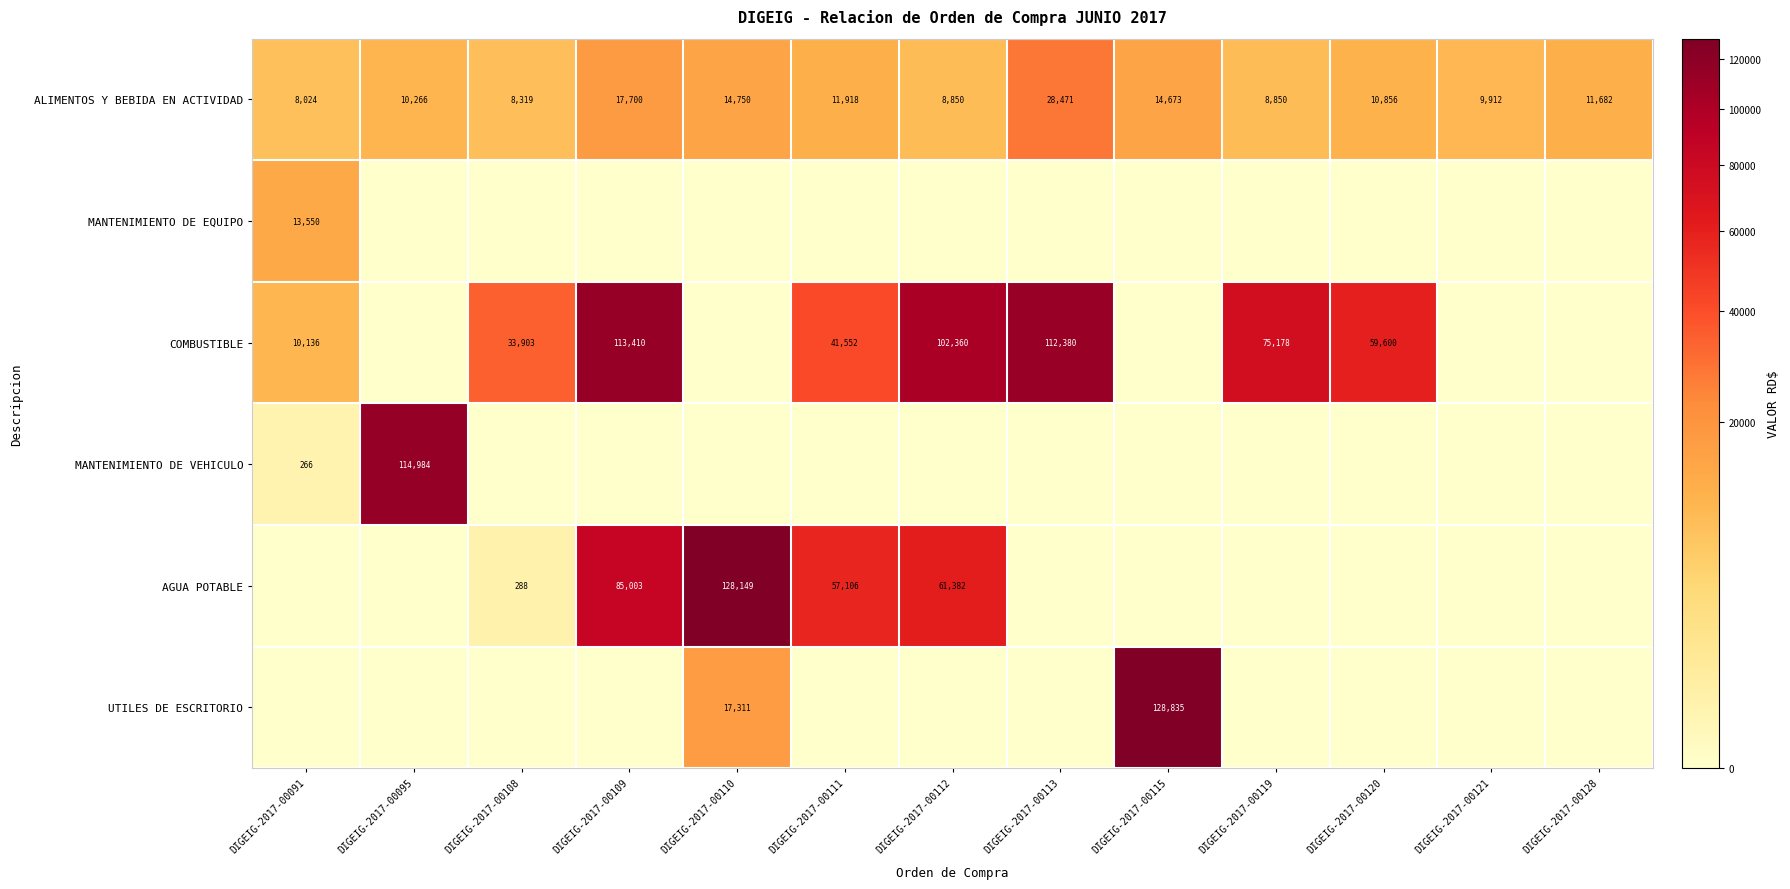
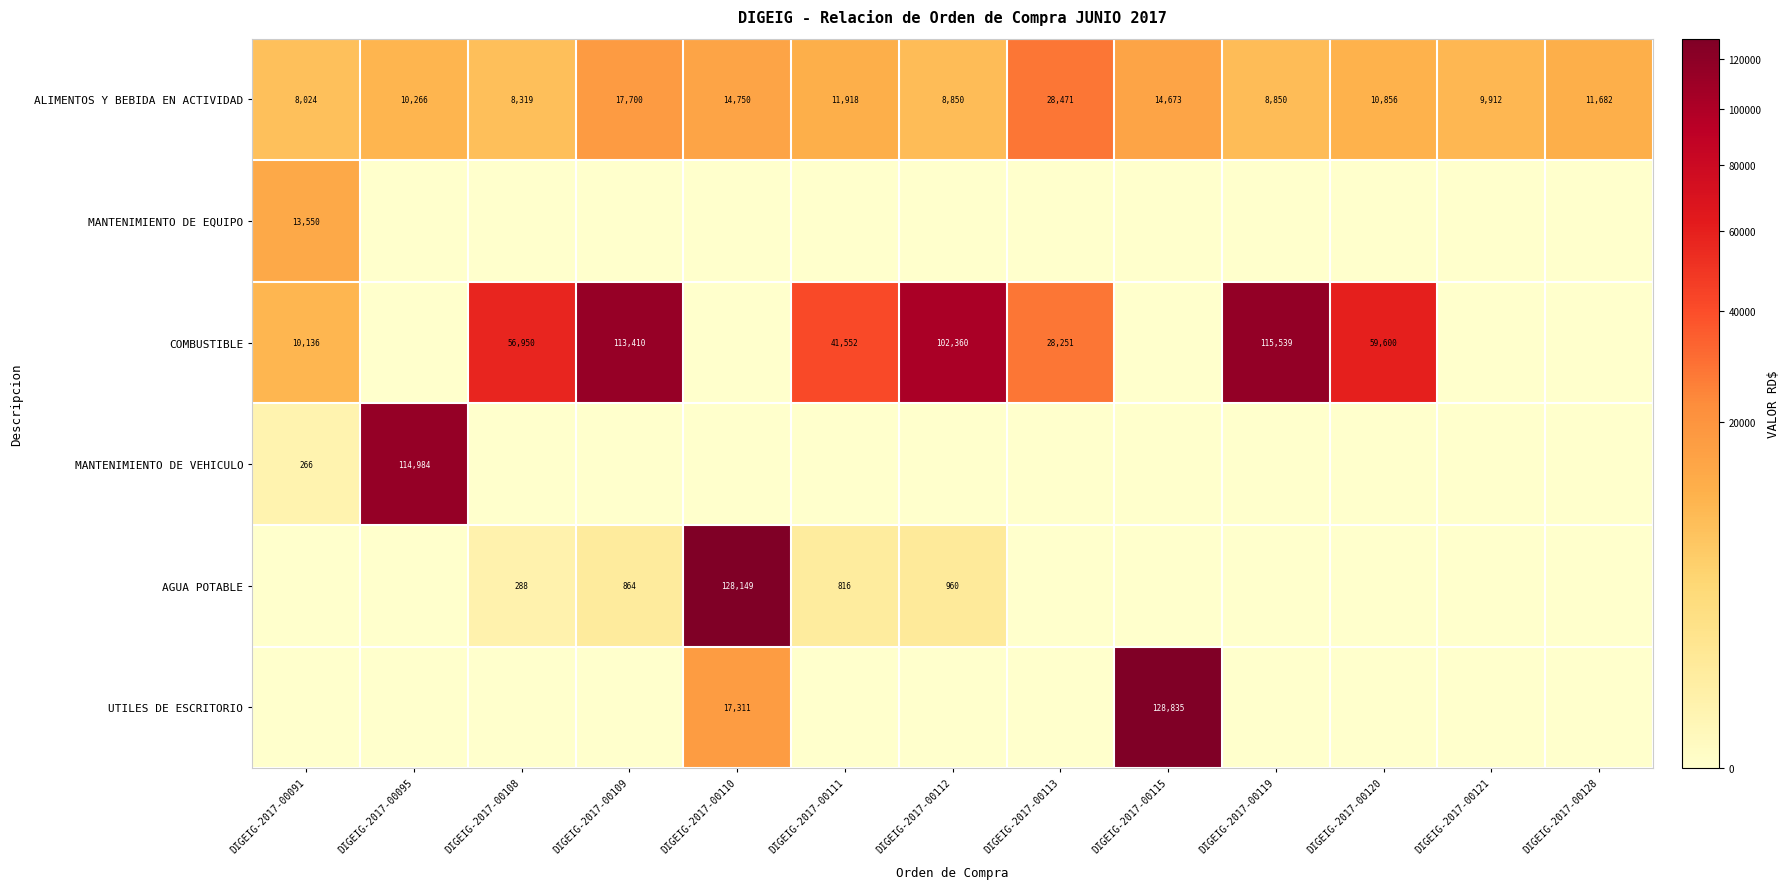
COMBUSTIBLE, DIGEIG-2017-00108: 33,903 -> 56,950
COMBUSTIBLE, DIGEIG-2017-00113: 112,380 -> 28,251
COMBUSTIBLE, DIGEIG-2017-00119: 75,178 -> 115,539
AGUA POTABLE, DIGEIG-2017-00109: 85,003 -> 864
AGUA POTABLE, DIGEIG-2017-00111: 57,106 -> 816
AGUA POTABLE, DIGEIG-2017-00112: 61,382 -> 960
